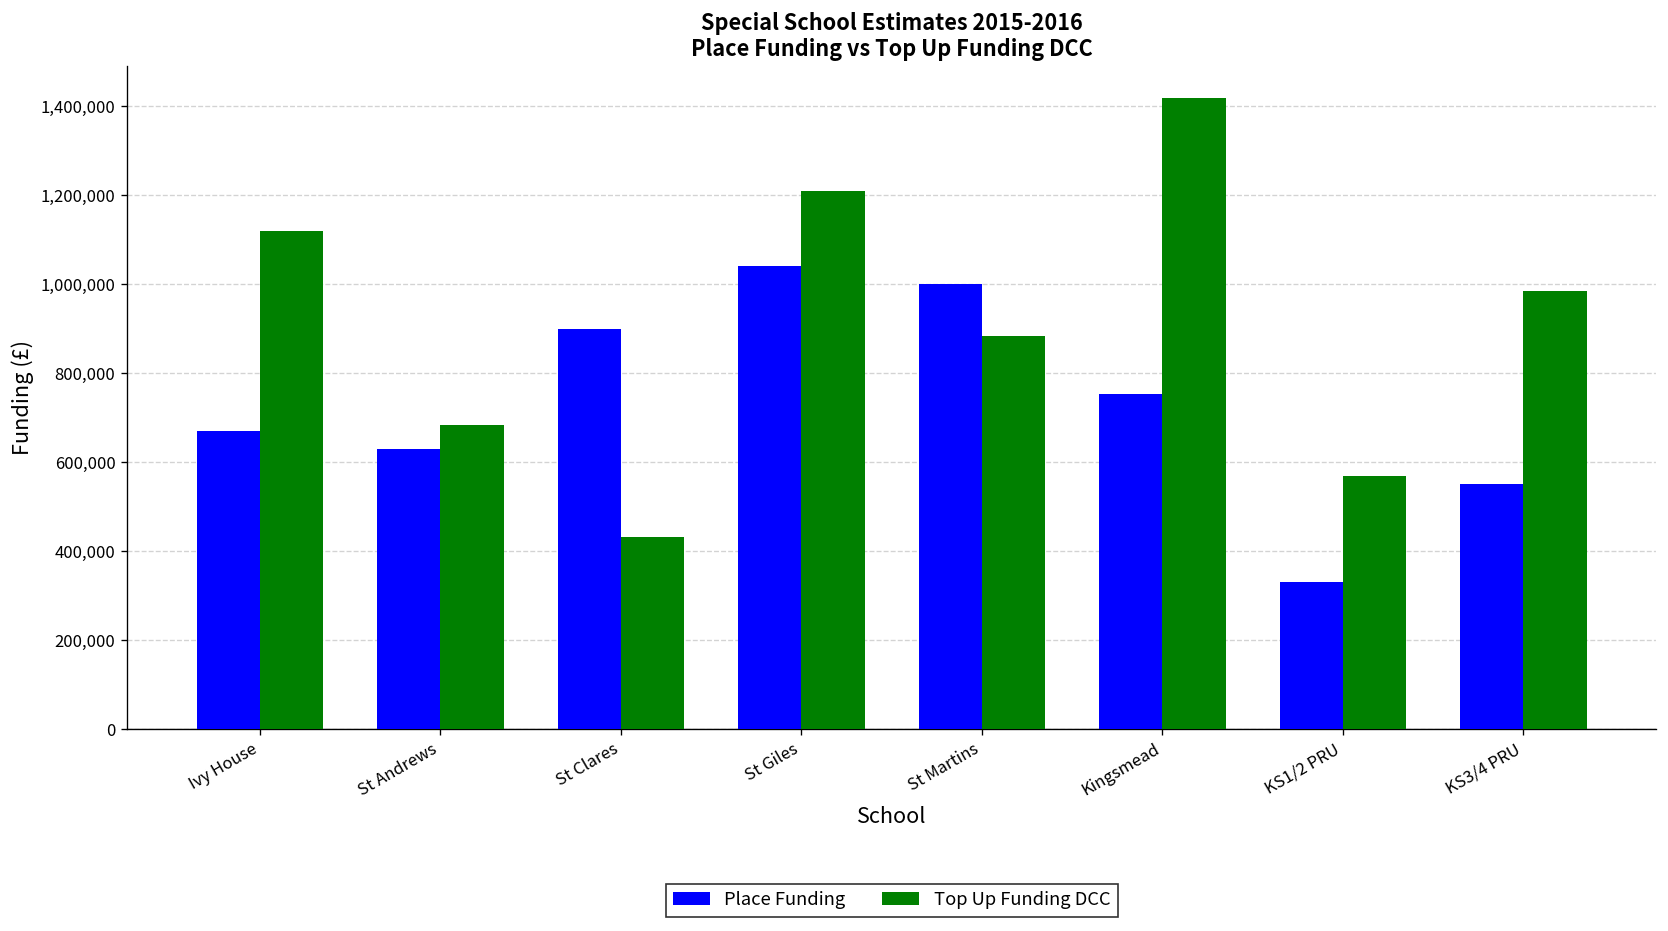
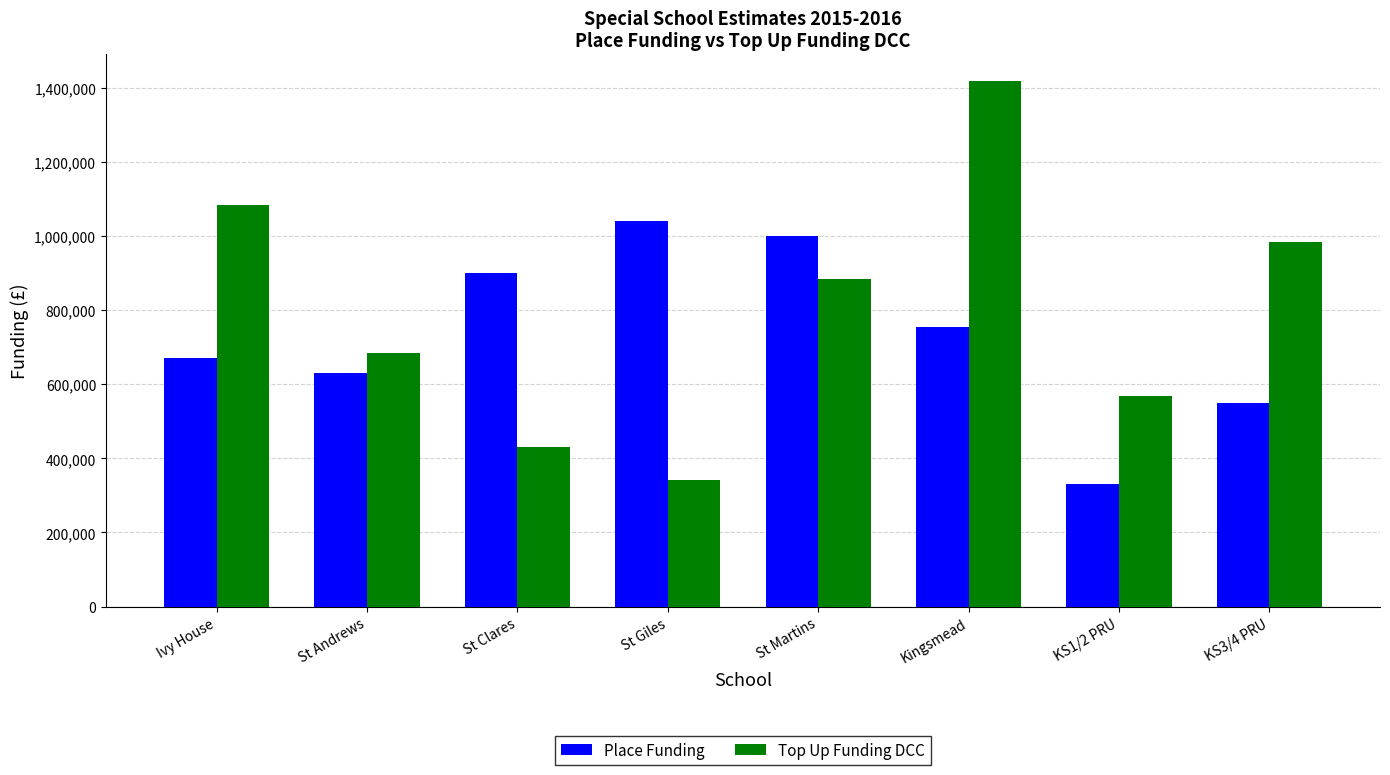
Top Up Funding DCC, Ivy House: 1,120,000 -> 1,080,000
Top Up Funding DCC, St Giles: 1,210,000 -> 340,000
